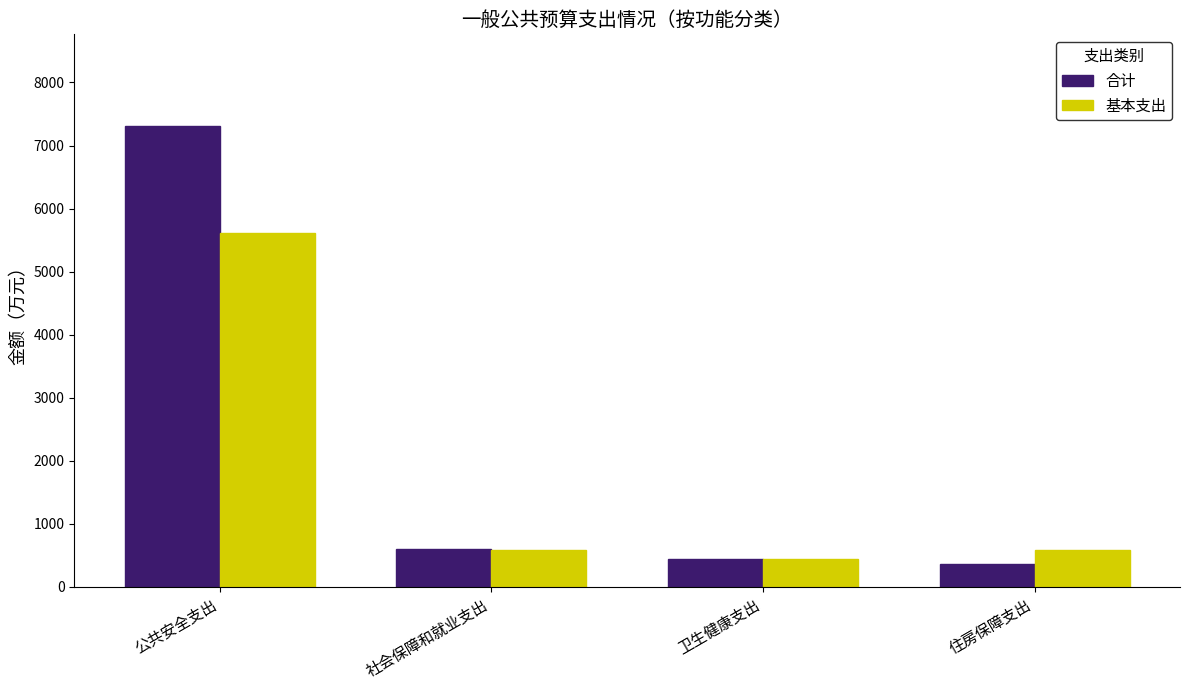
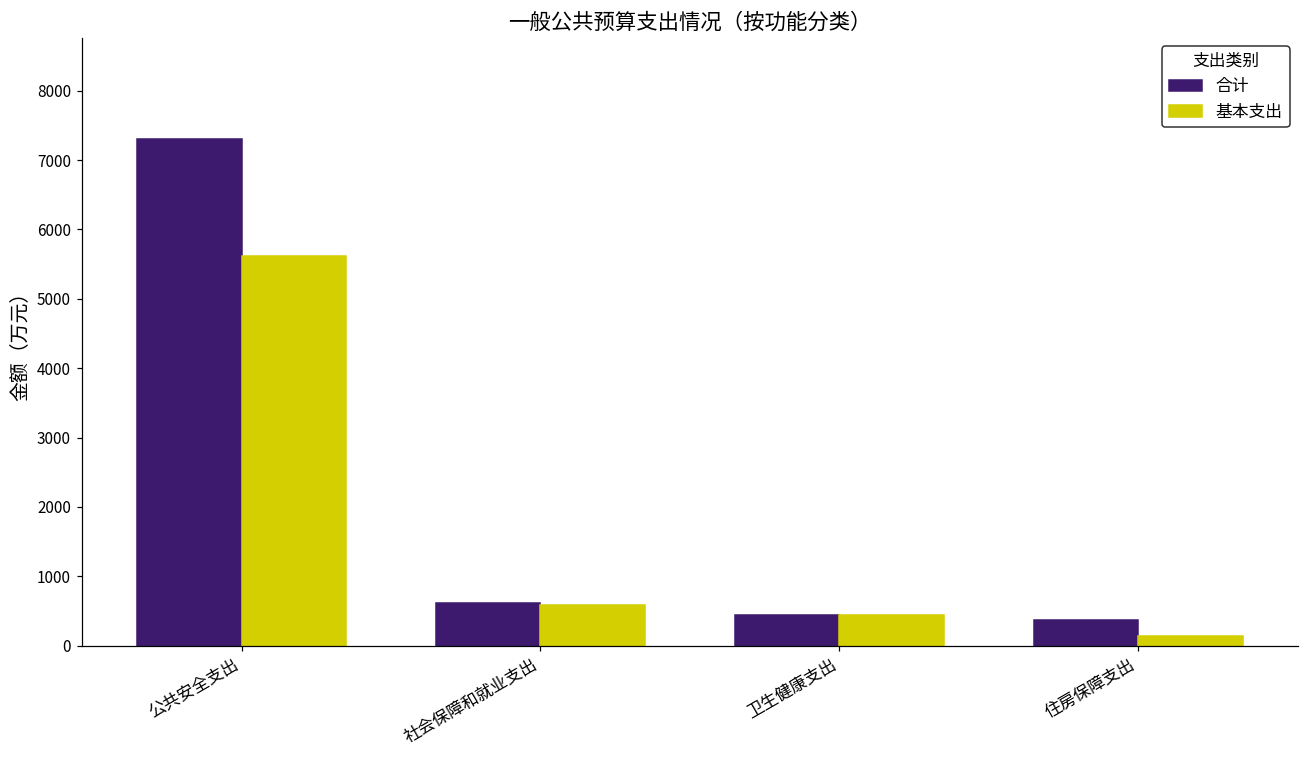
基本支出, 住房保障支出: 600 -> 100
